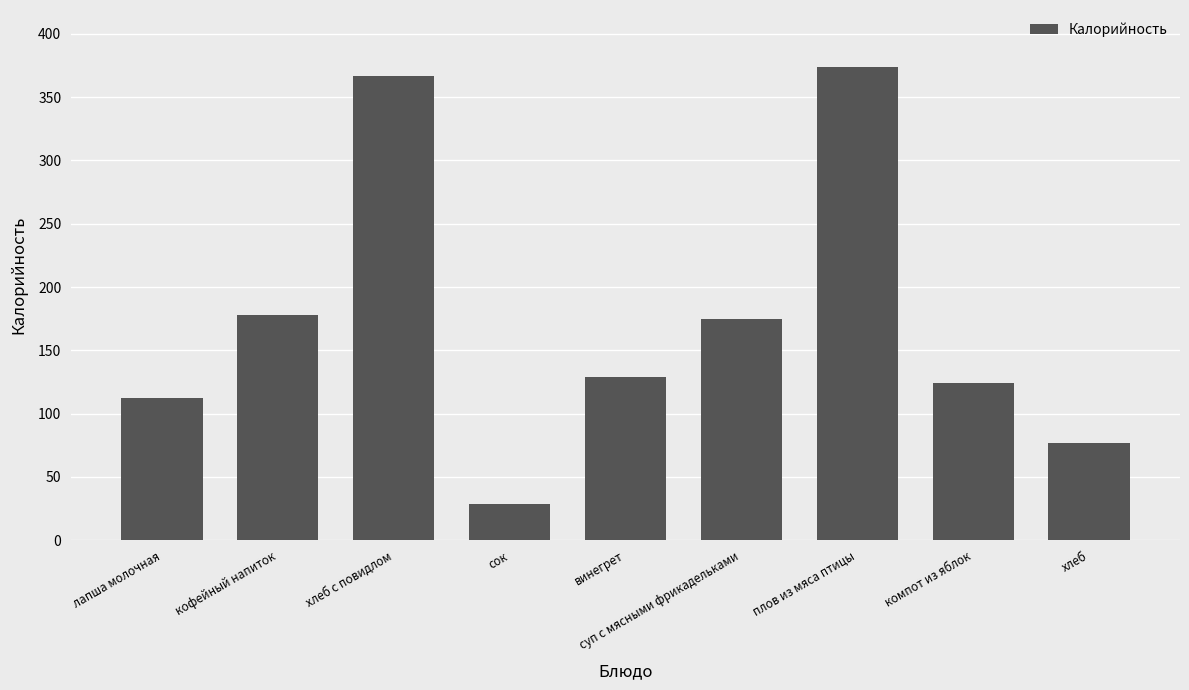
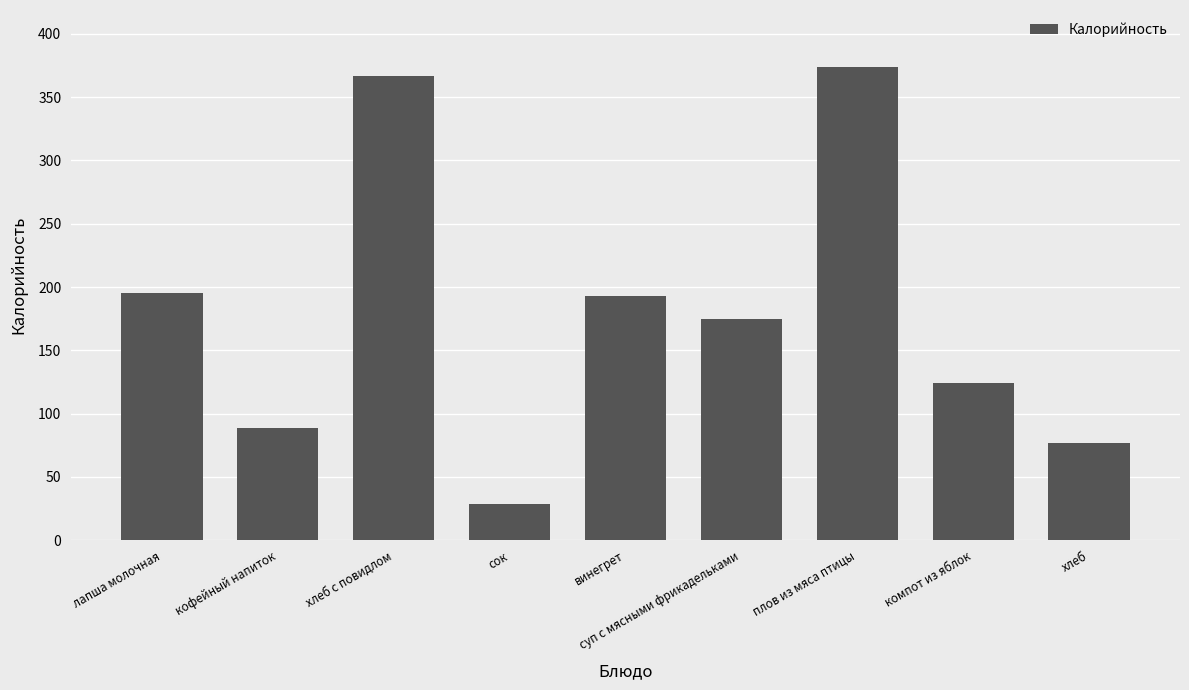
лапша молочная: 112 -> 195
кофейный напиток: 178 -> 89
винегрет: 129 -> 193
